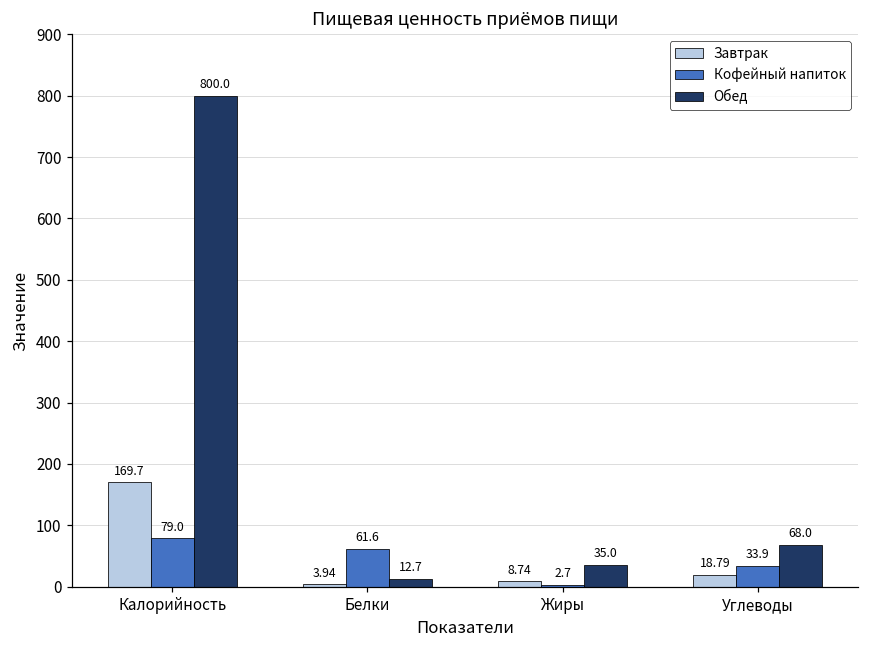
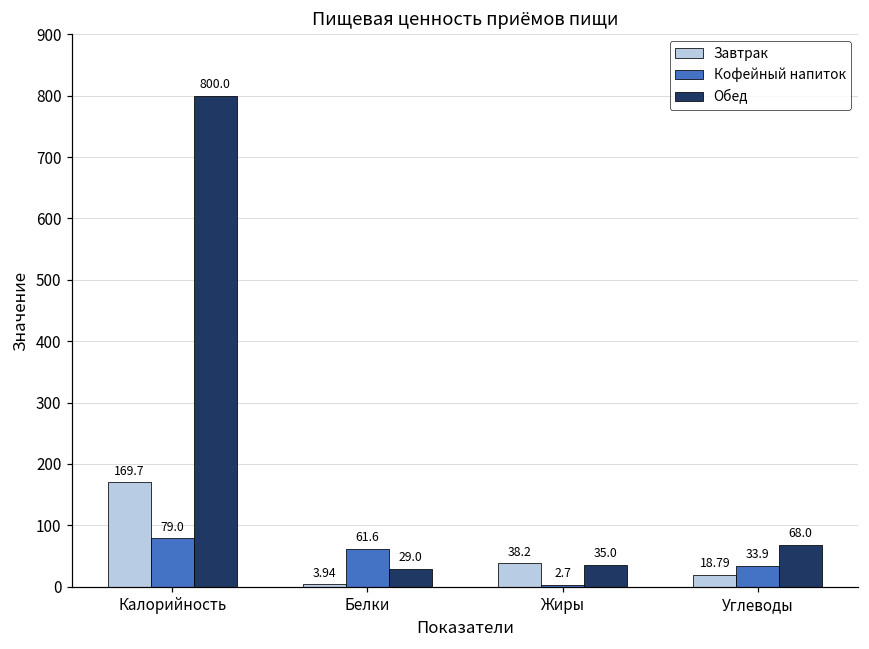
Обед, Белки: 12.7 -> 29.0
Завтрак, Жиры: 8.74 -> 38.2
